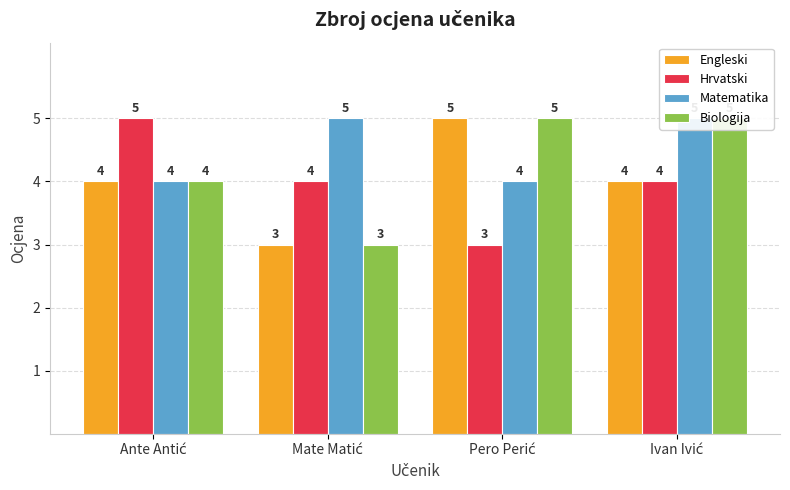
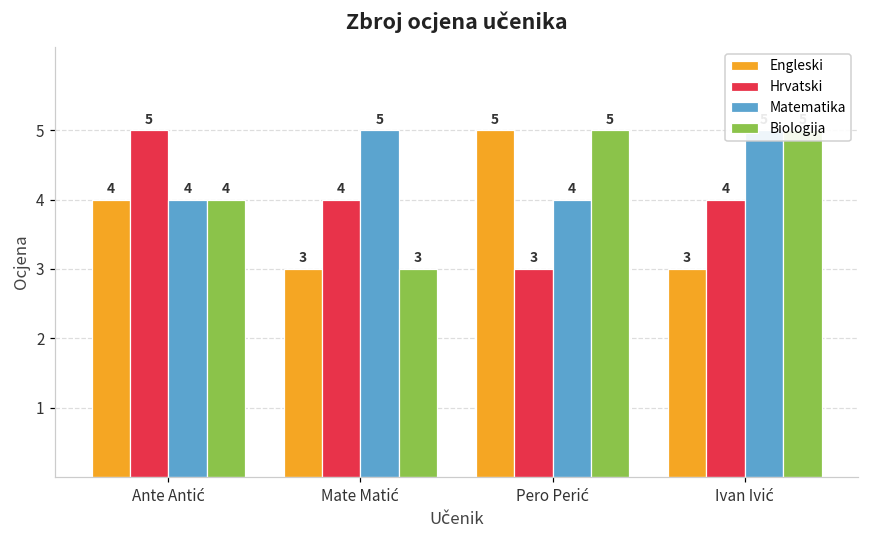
Engleski, Ivan Ivić: 4 -> 3
